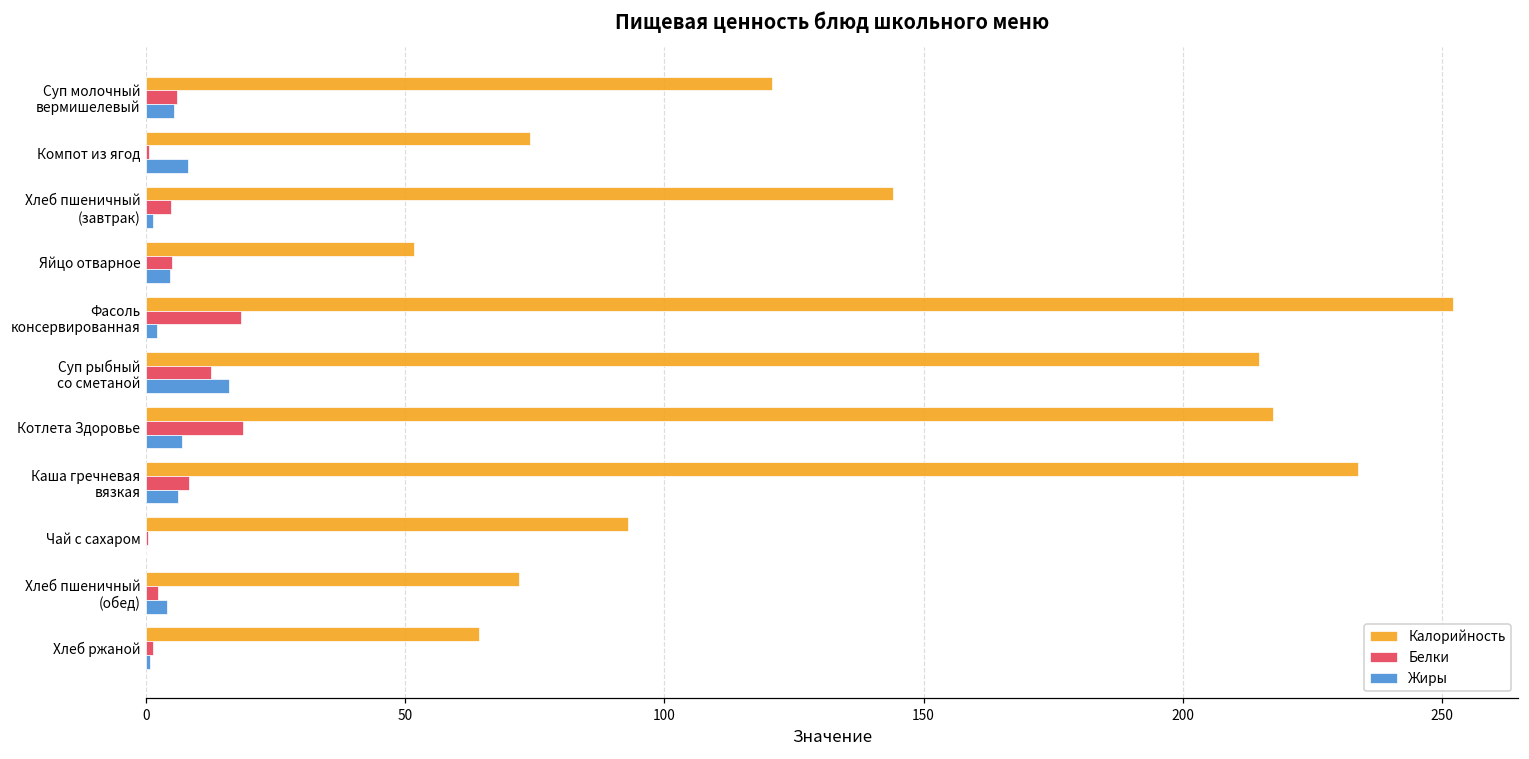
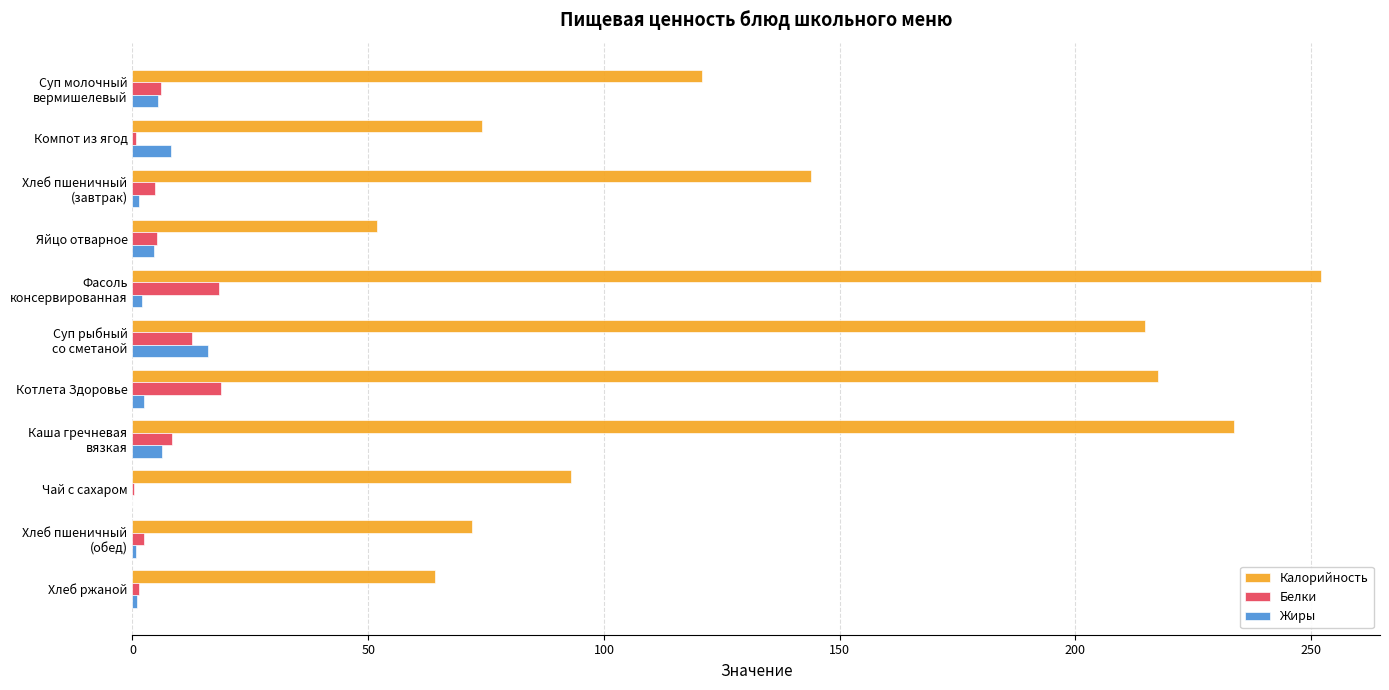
Жиры, Котлета Здоровье: 7 -> 2
Жиры, Хлеб пшеничный (обед): 4 -> 1
